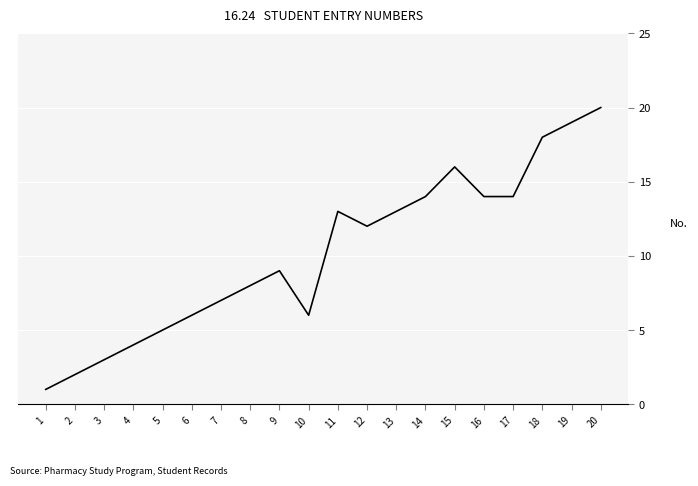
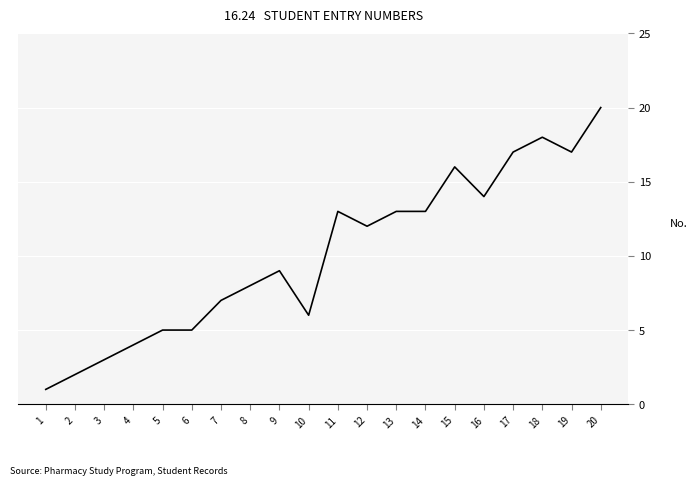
6: 6 -> 5
14: 14 -> 13
17: 14 -> 17
19: 19 -> 17
